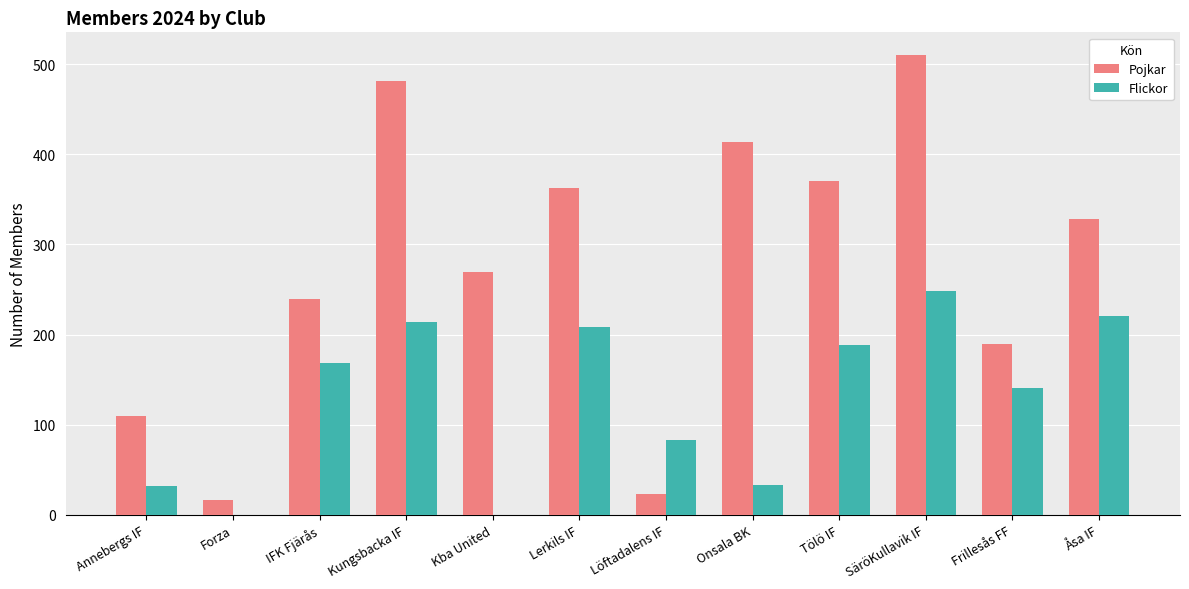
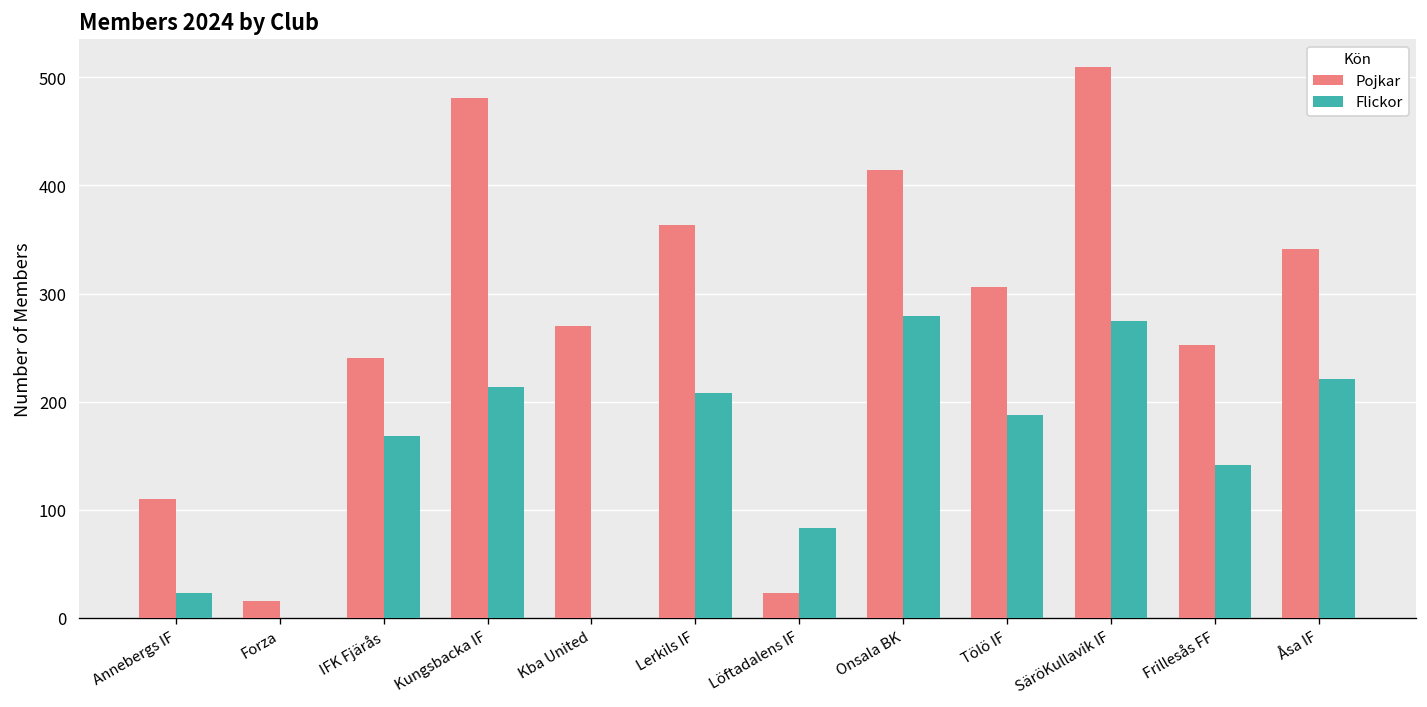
Flickor, Annebergs IF: 30 -> 20
Flickor, Onsala BK: 30 -> 280
Pojkar, Tölö IF: 370 -> 310
Flickor, SäröKullavik IF: 250 -> 280
Pojkar, Frillesås FF: 190 -> 250
Pojkar, Åsa IF: 330 -> 340
